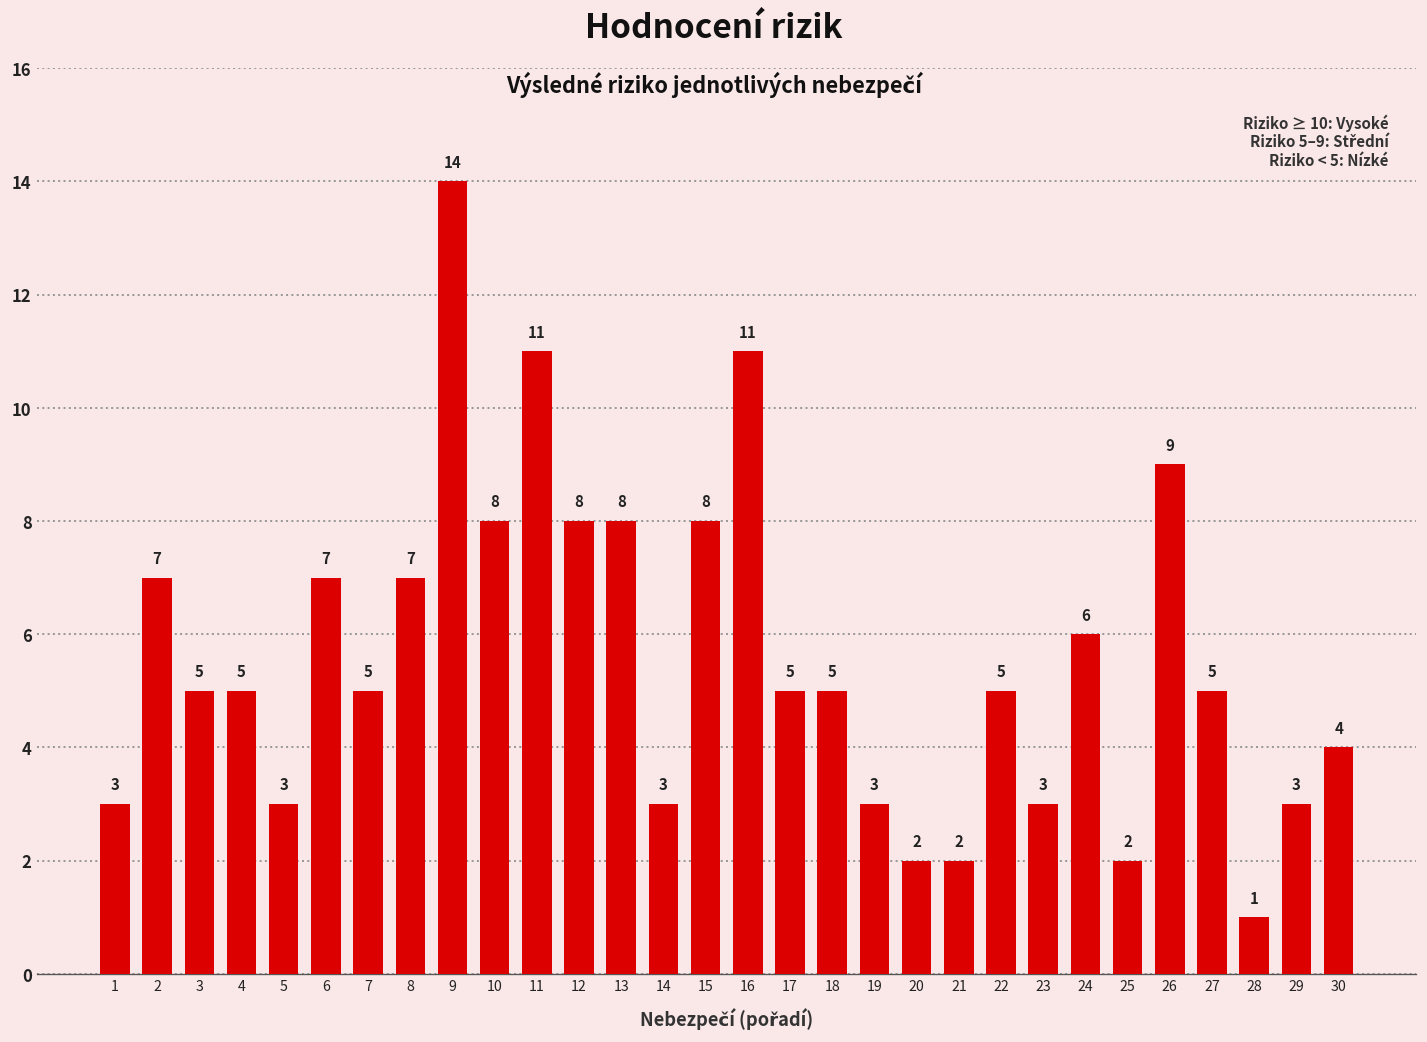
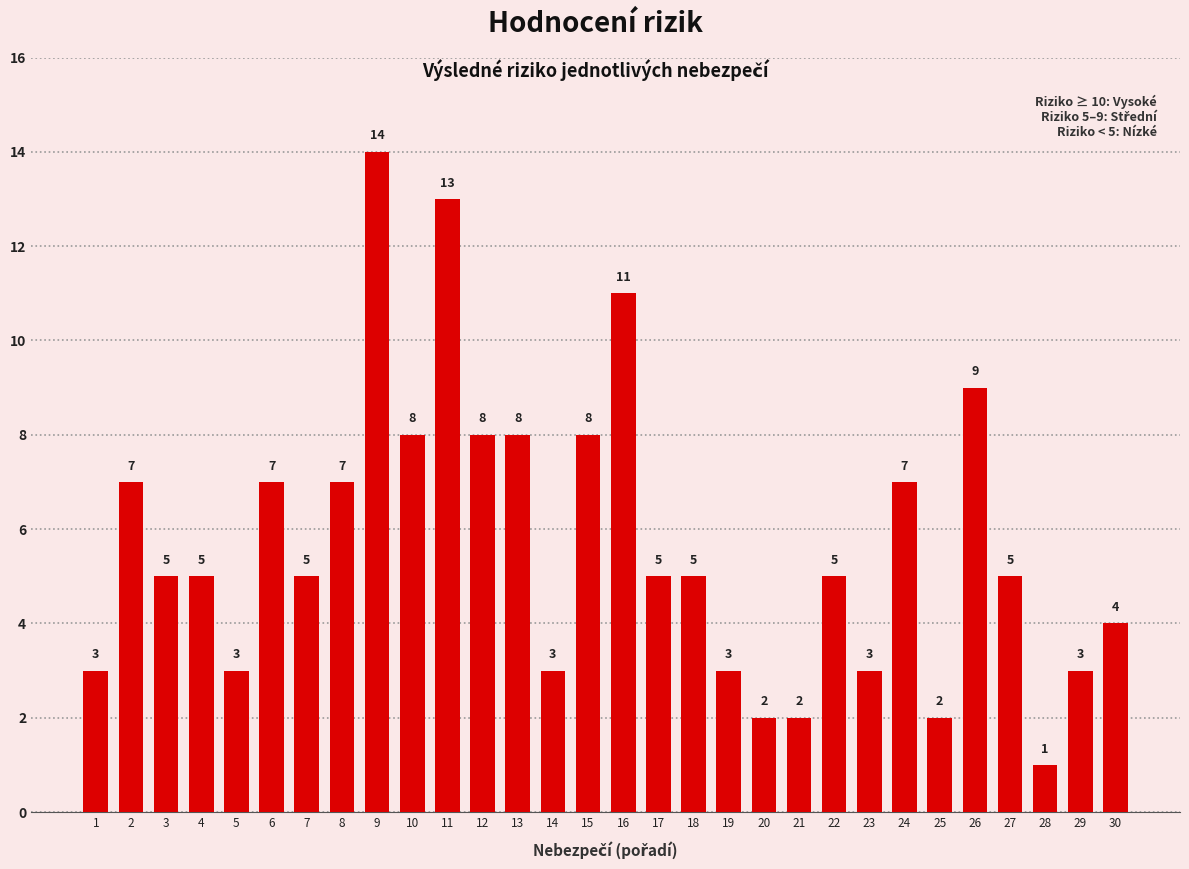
11: 11 -> 13
24: 6 -> 7
